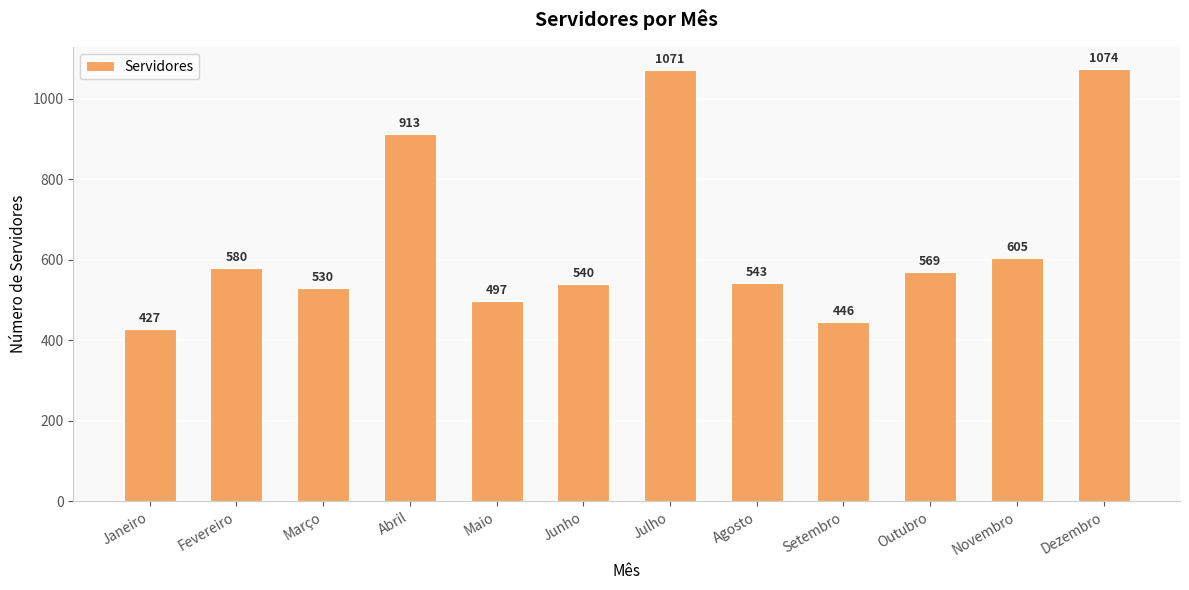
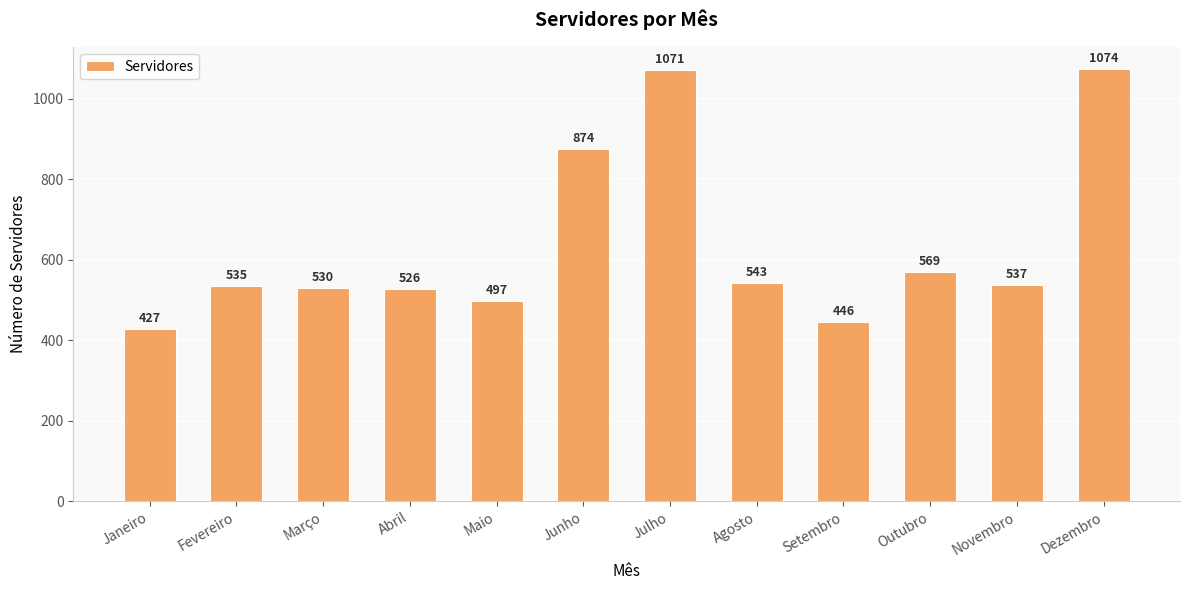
Fevereiro: 580 -> 535
Abril: 913 -> 526
Junho: 540 -> 874
Novembro: 605 -> 537
